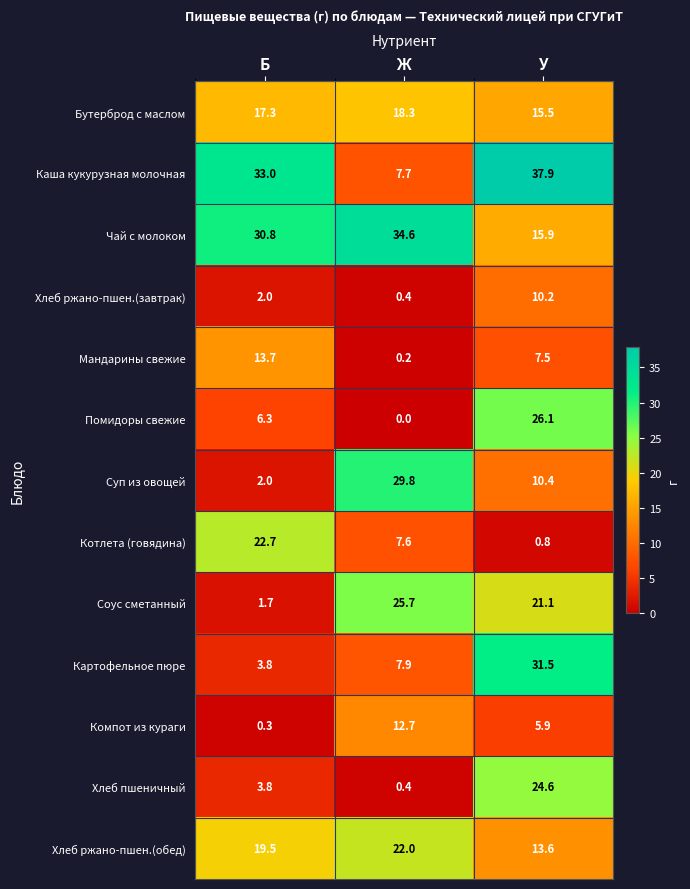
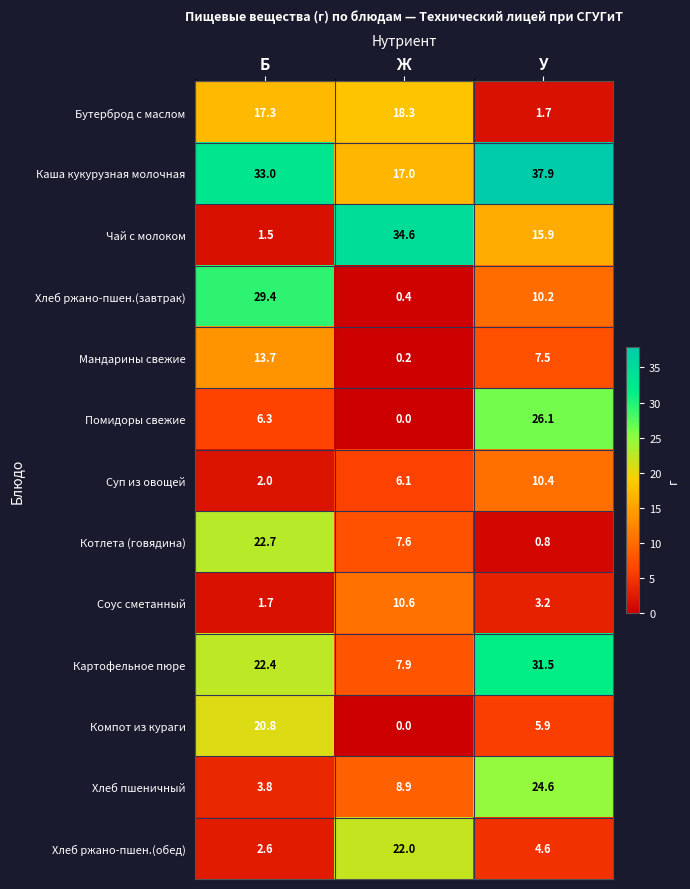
Бутерброд с маслом, У: 15.5 -> 1.7
Каша кукурузная молочная, Ж: 7.7 -> 17.0
Чай с молоком, Б: 30.8 -> 1.5
Хлеб ржано-пшен.(завтрак), Б: 2.0 -> 29.4
Суп из овощей, Ж: 29.8 -> 6.1
Соус сметанный, Ж: 25.7 -> 10.6
Соус сметанный, У: 21.1 -> 3.2
Картофельное пюре, Б: 3.8 -> 22.4
Компот из кураги, Б: 0.3 -> 20.8
Компот из кураги, Ж: 12.7 -> 0.0
Хлеб пшеничный, Ж: 0.4 -> 8.9
Хлеб ржано-пшен.(обед), Б: 19.5 -> 2.6
Хлеб ржано-пшен.(обед), У: 13.6 -> 4.6
